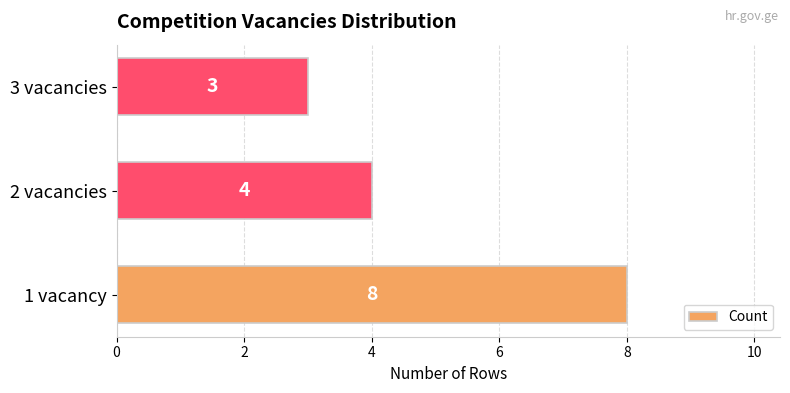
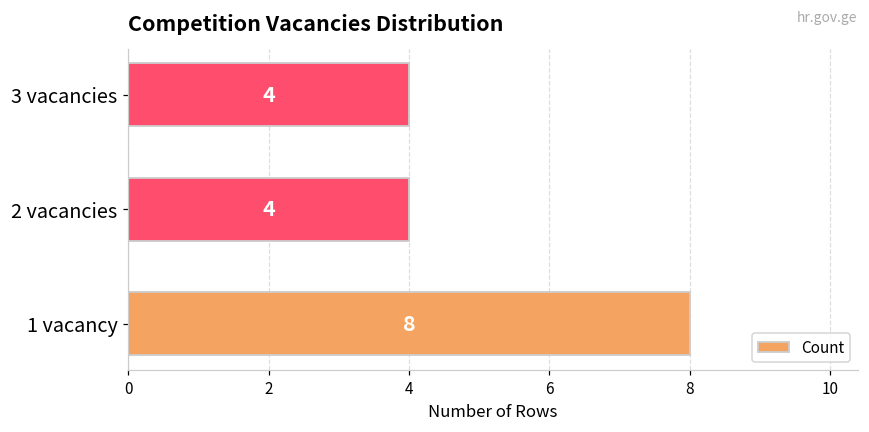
3 vacancies: 3 -> 4
